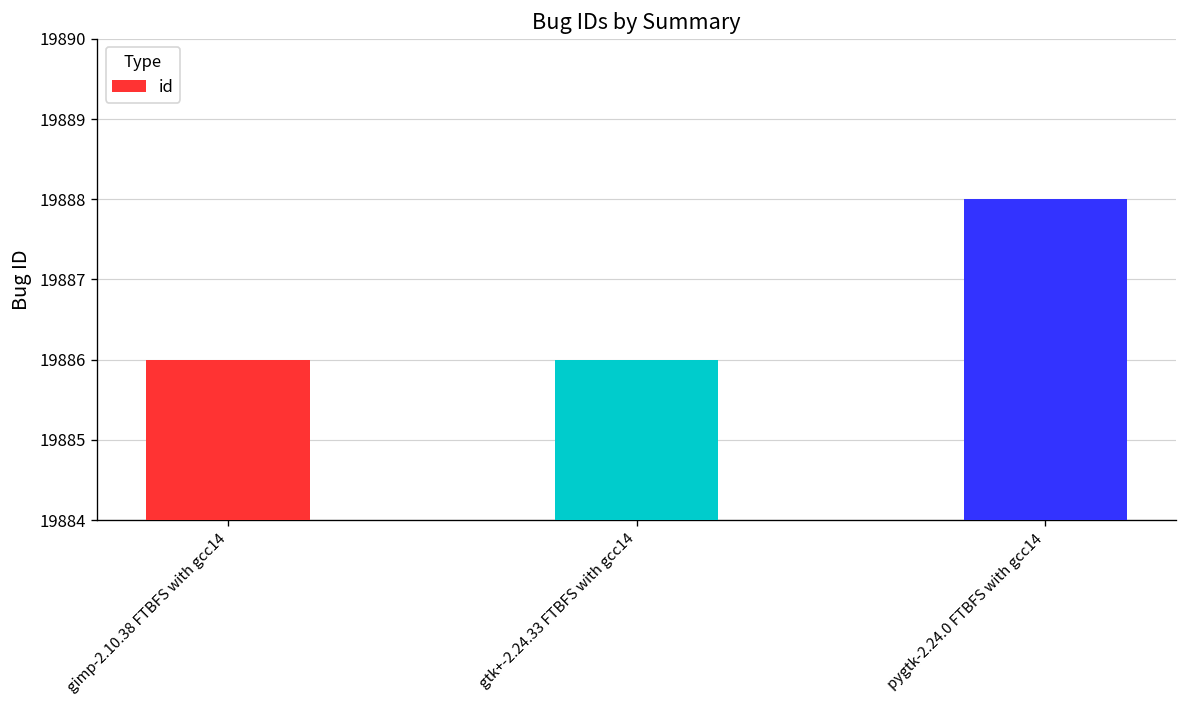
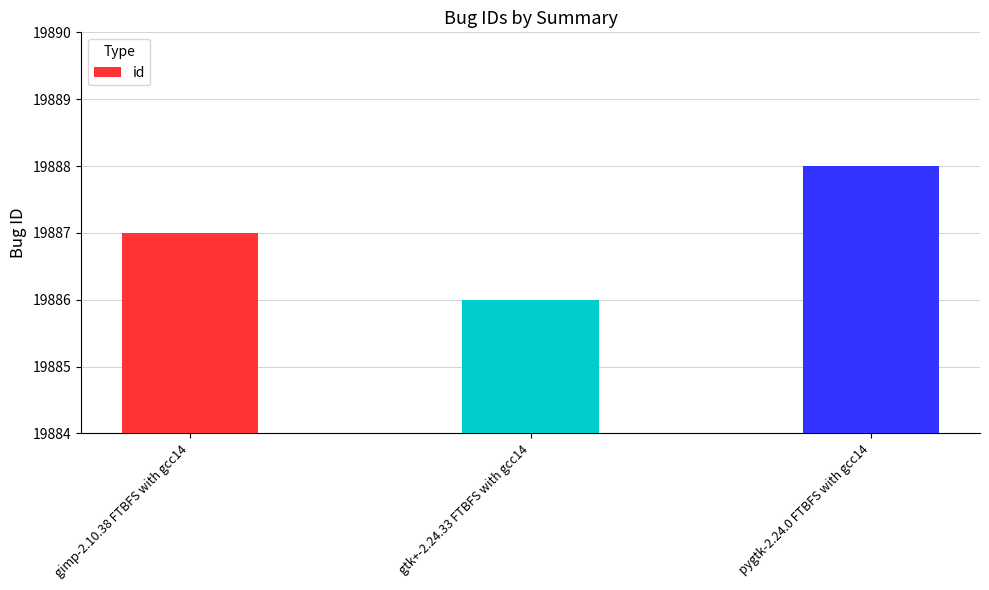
gimp-2.10.38 FTBFS with gcc14: 19886 -> 19887
